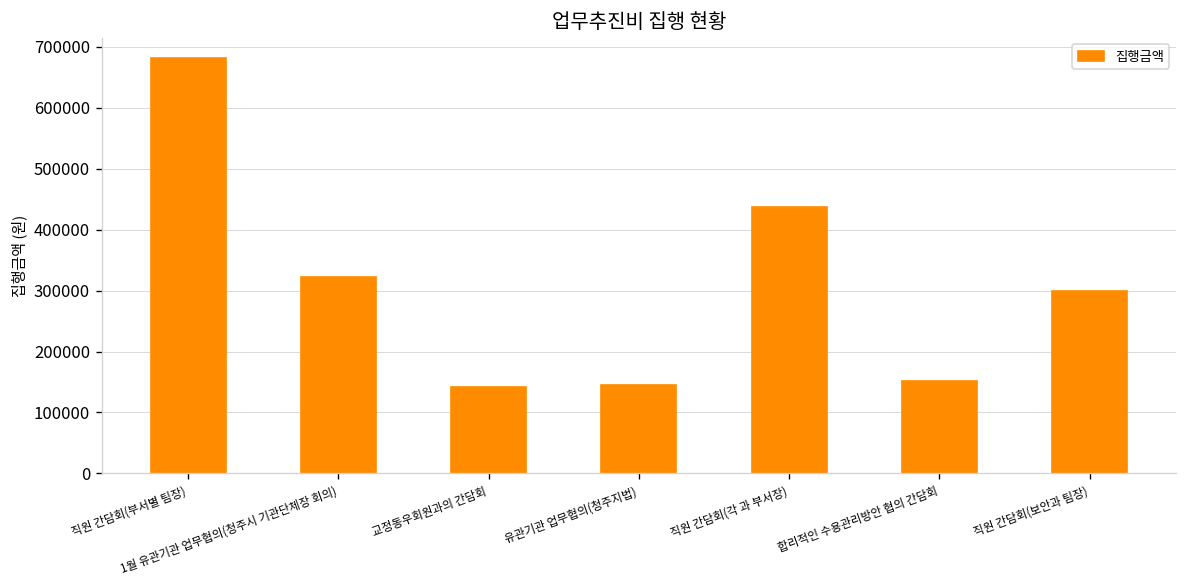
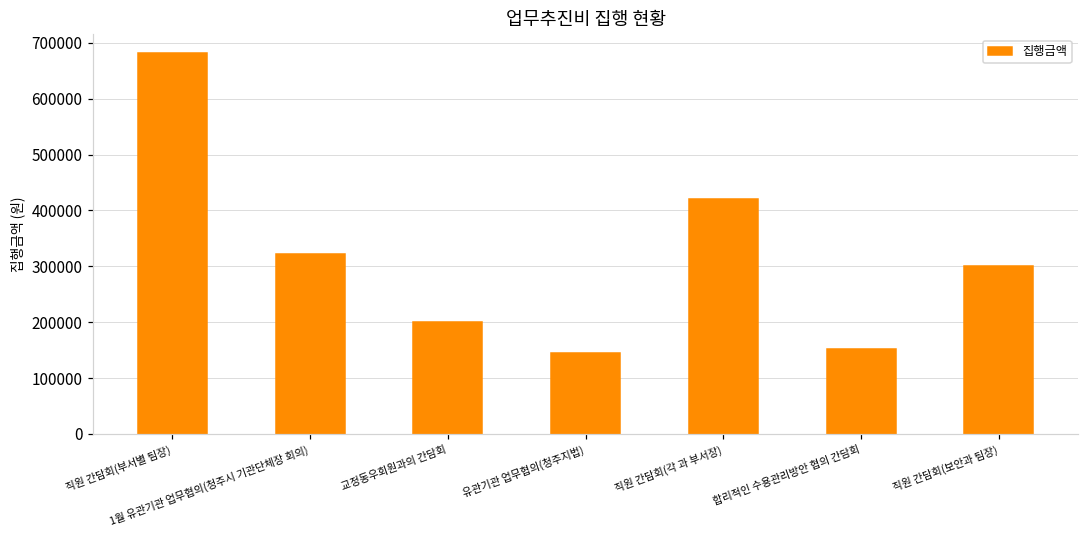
교정동우회원과의 간담회: 140000 -> 200000
직원 간담회(각 과 부서장): 440000 -> 420000
